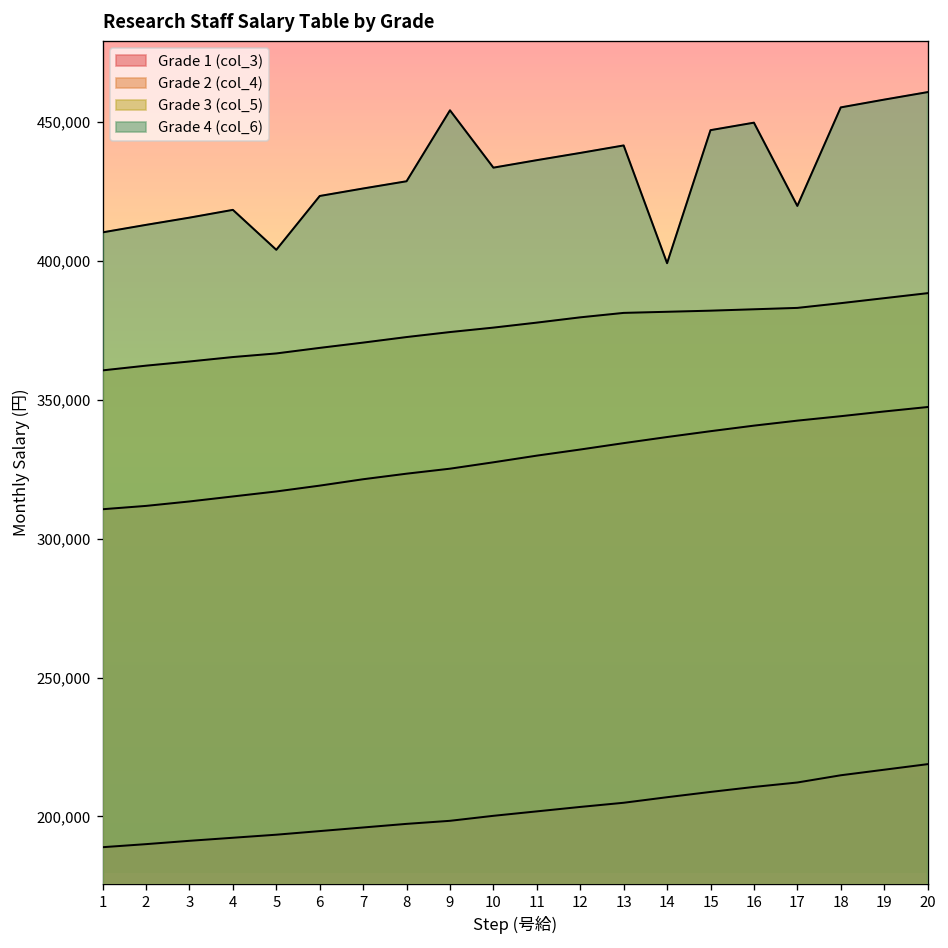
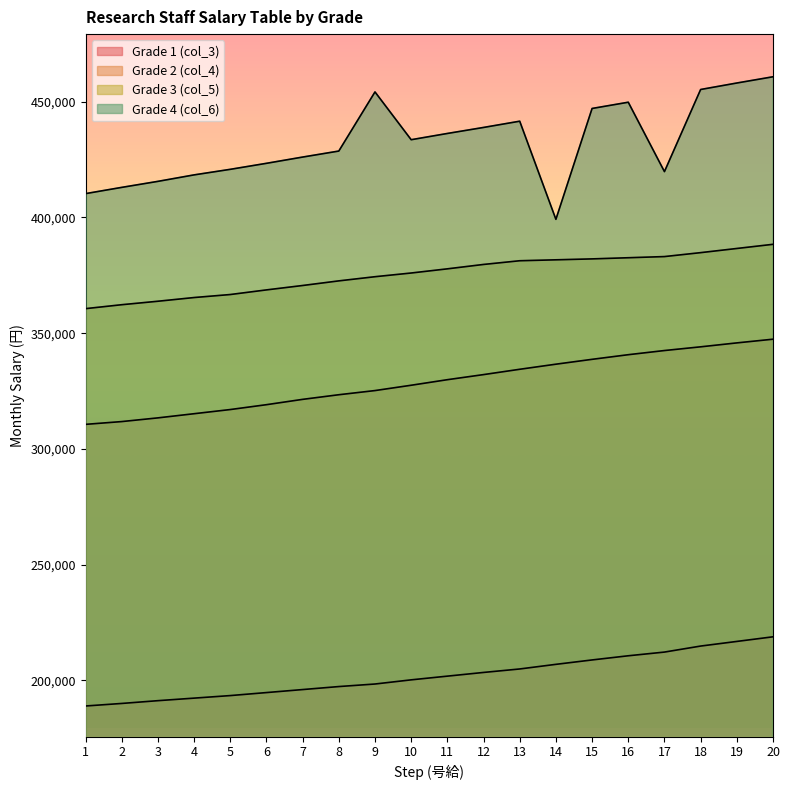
Grade 4 (col_6), 5: 404,000 -> 421,000
